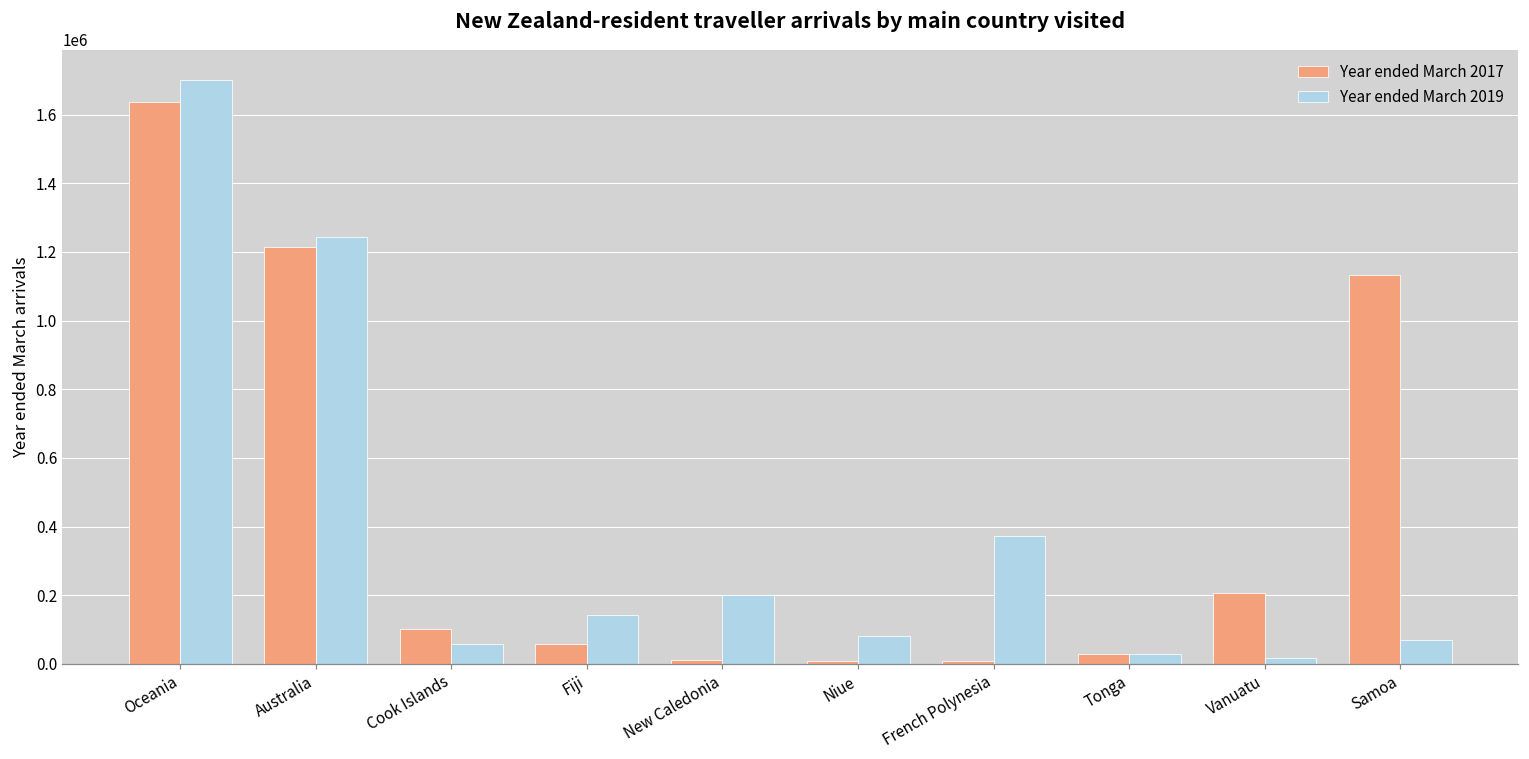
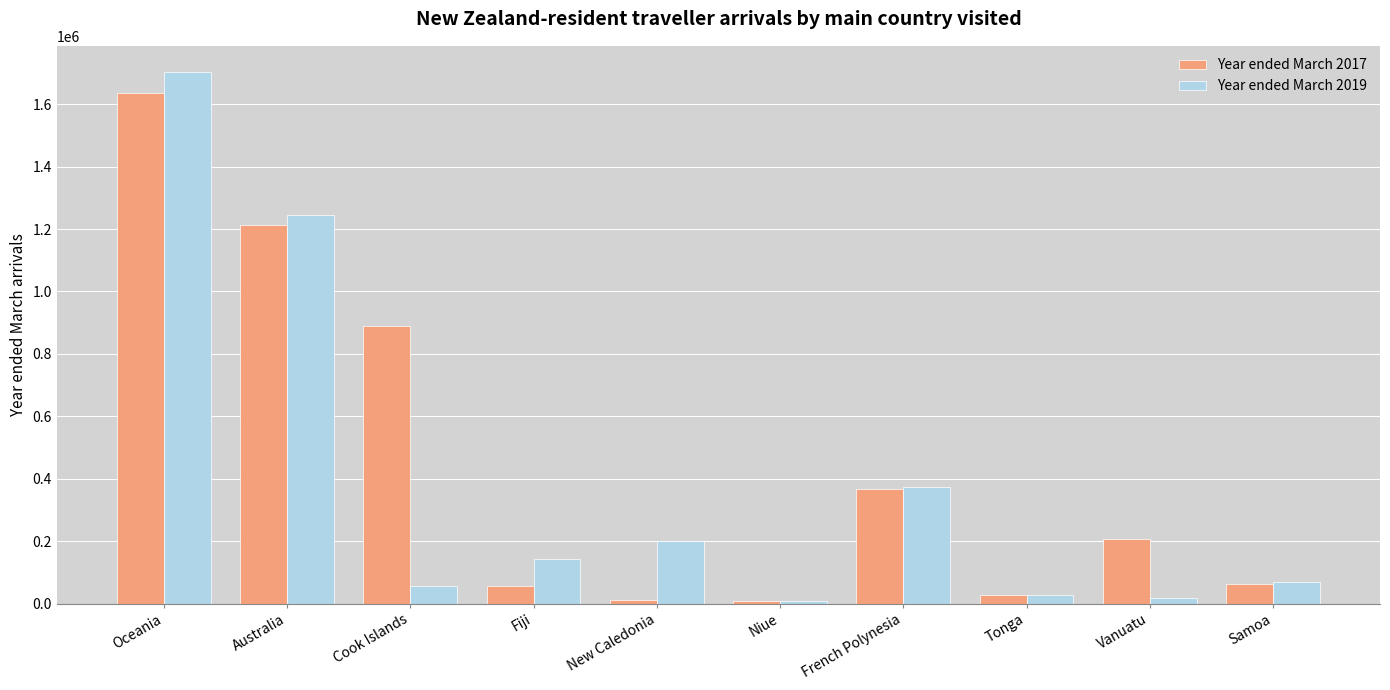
Year ended March 2017, Cook Islands: 100000 -> 890000
Year ended March 2019, Niue: 80000 -> 10000
Year ended March 2017, French Polynesia: 10000 -> 370000
Year ended March 2017, Samoa: 1130000 -> 60000
